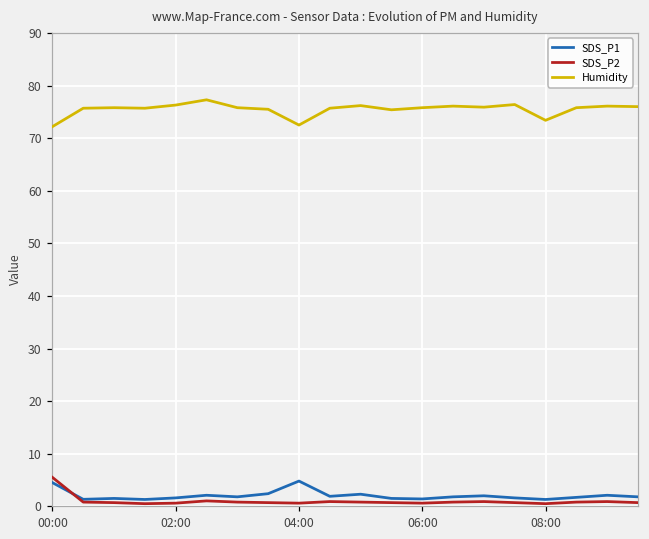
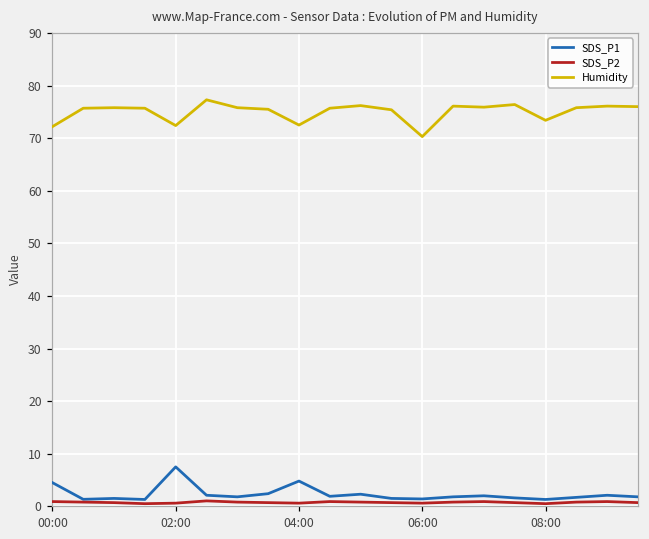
SDS_P2, 00:00: 6 -> 1
SDS_P1, 02:00: 2 -> 8
Humidity, 02:00: 76 -> 72
Humidity, 06:00: 76 -> 70
